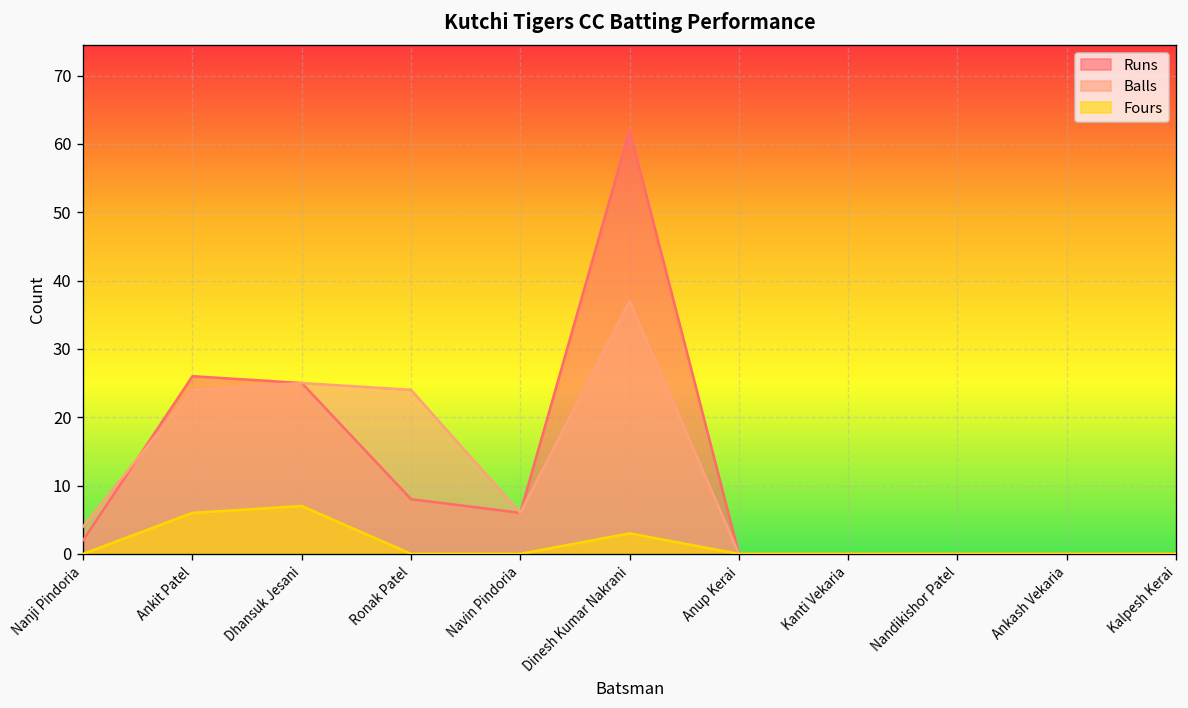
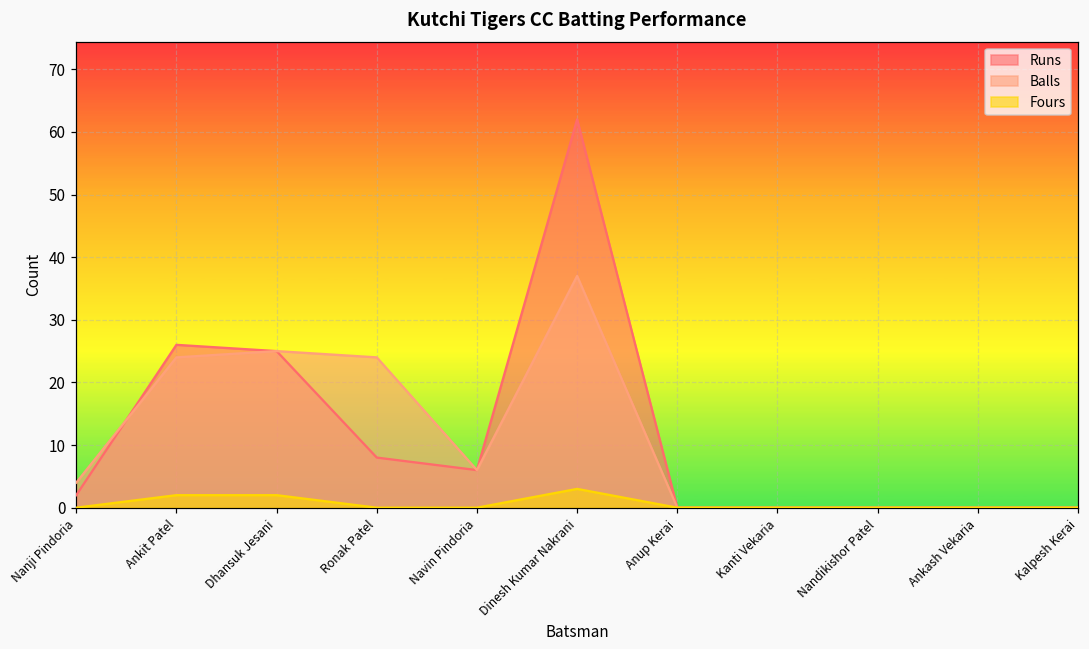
Fours, Ankit Patel: 6 -> 2
Fours, Dhansuk Jesani: 7 -> 2
